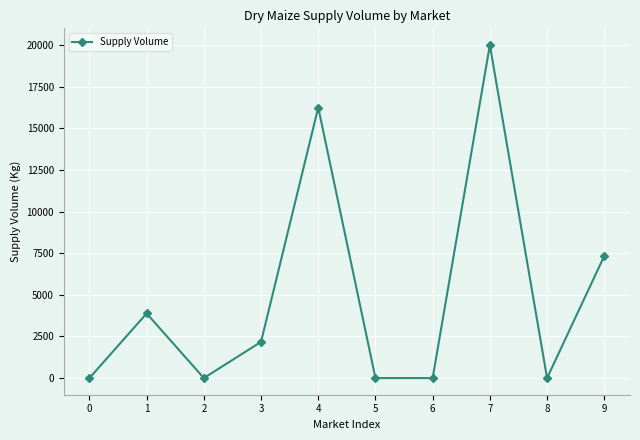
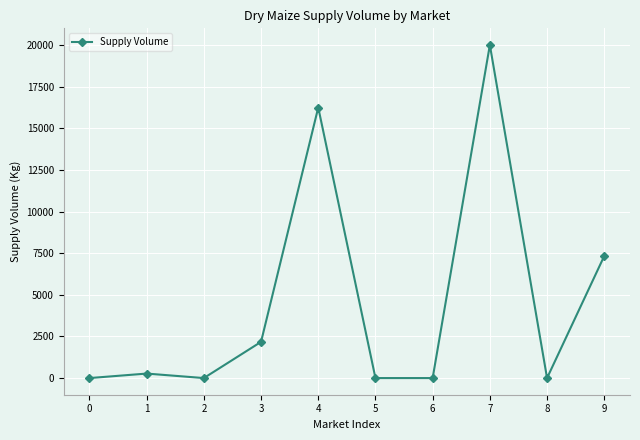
1: 3900 -> 300
